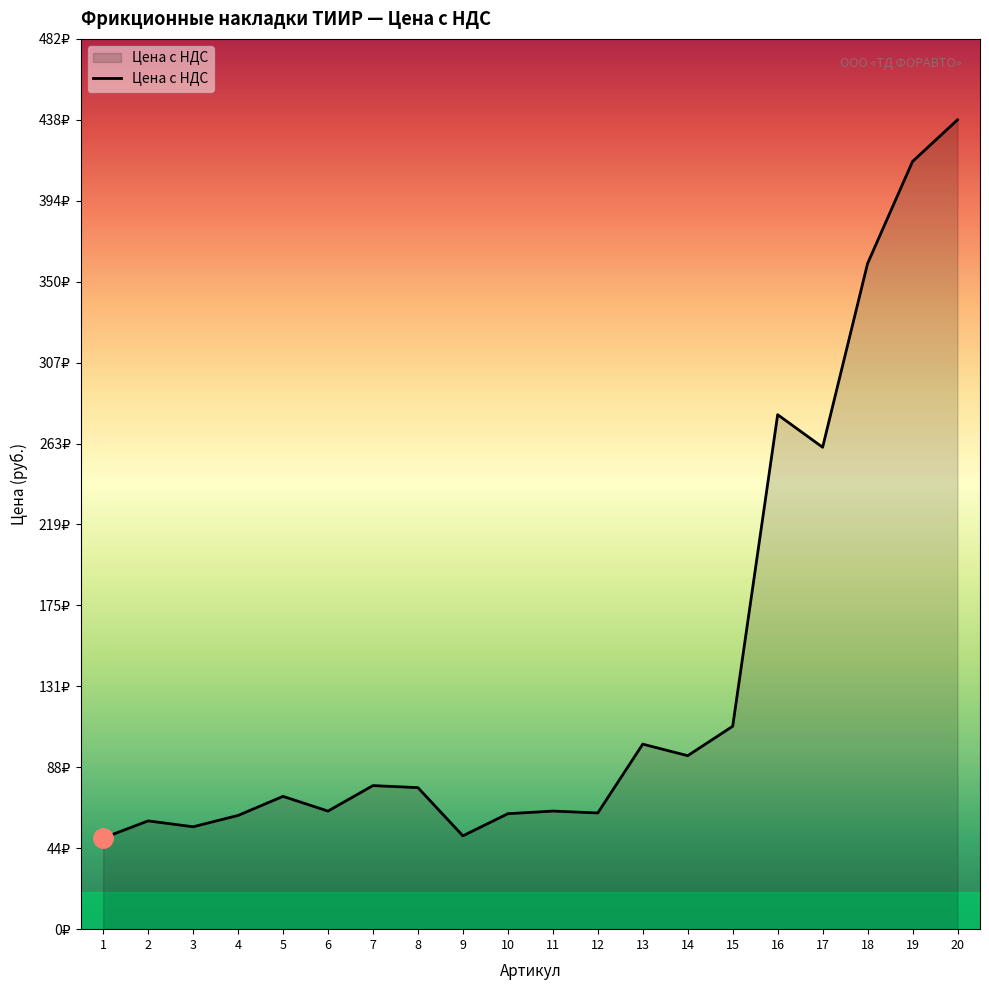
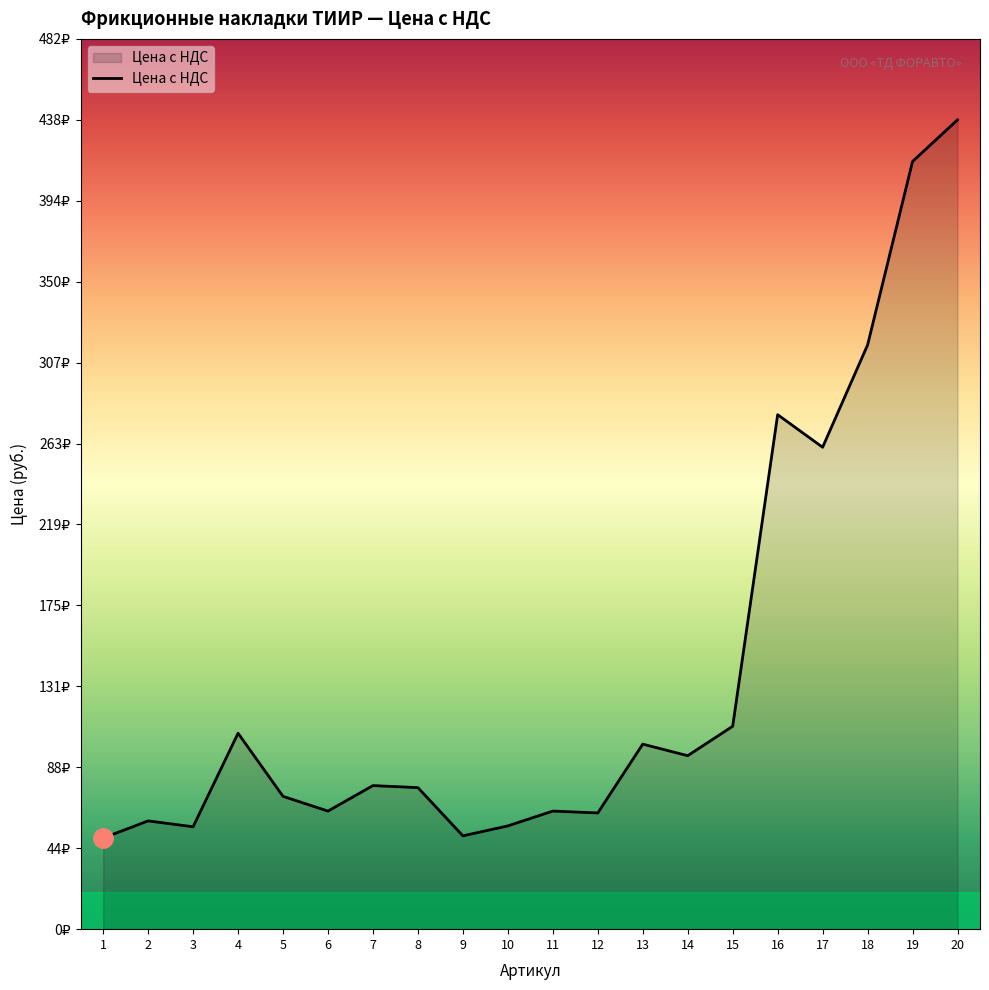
Цена c НДС, 4: 62₽ -> 106₽
Цена c НДС, 10: 62₽ -> 56₽
Цена c НДС, 18: 360₽ -> 316₽
